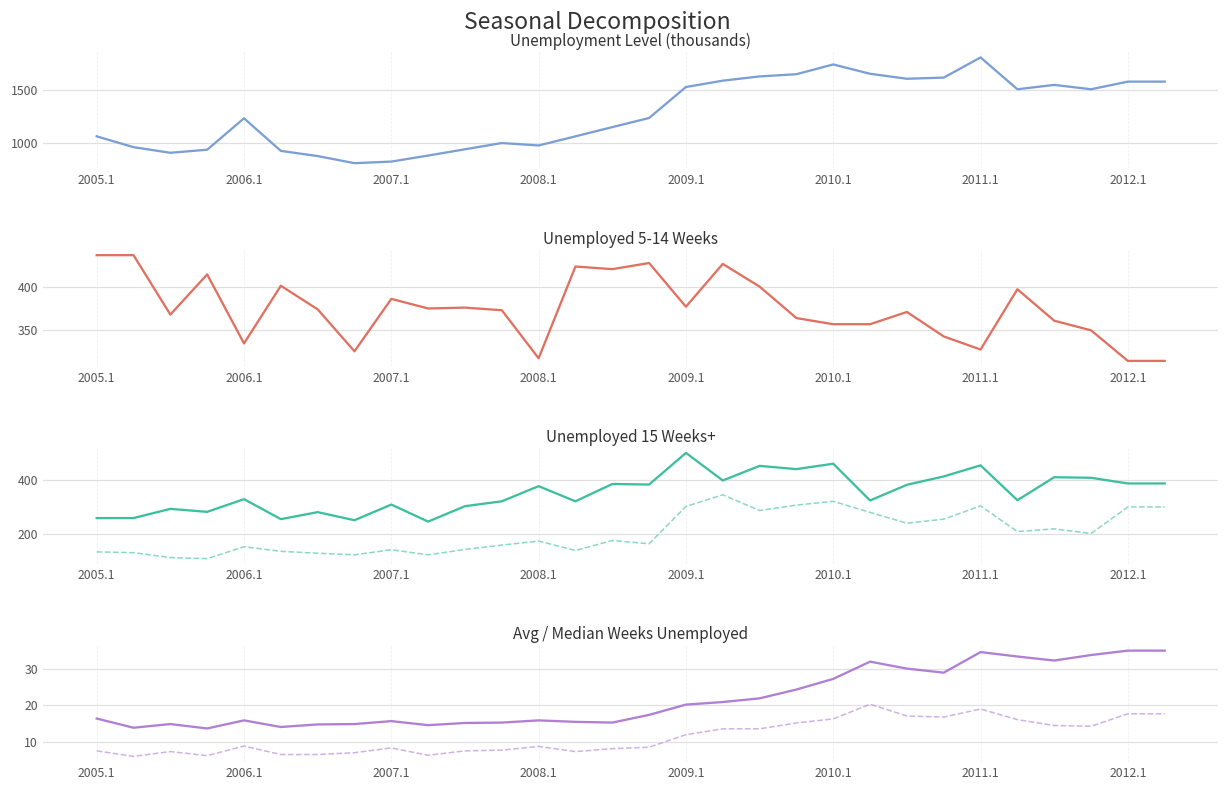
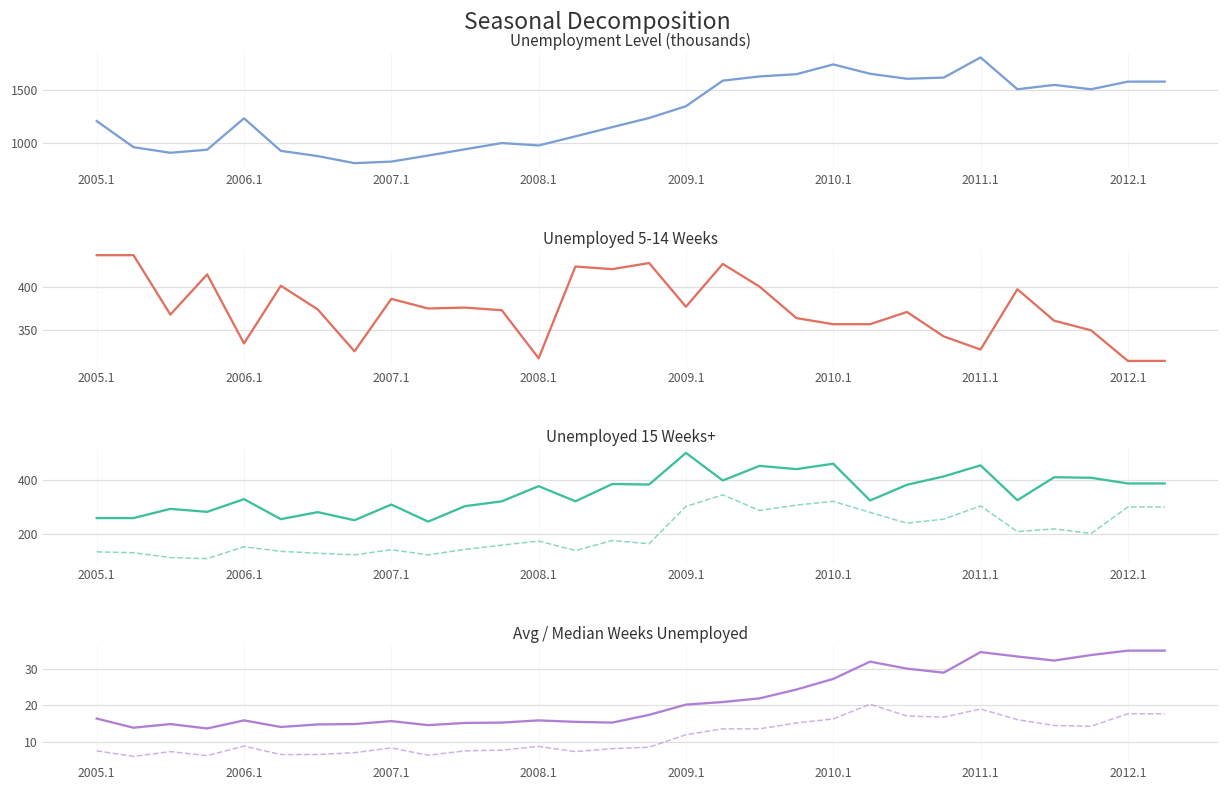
Unemployment Level (thousands), 2005.1: 1100 -> 1200
Unemployment Level (thousands), 2009.1: 1500 -> 1300
